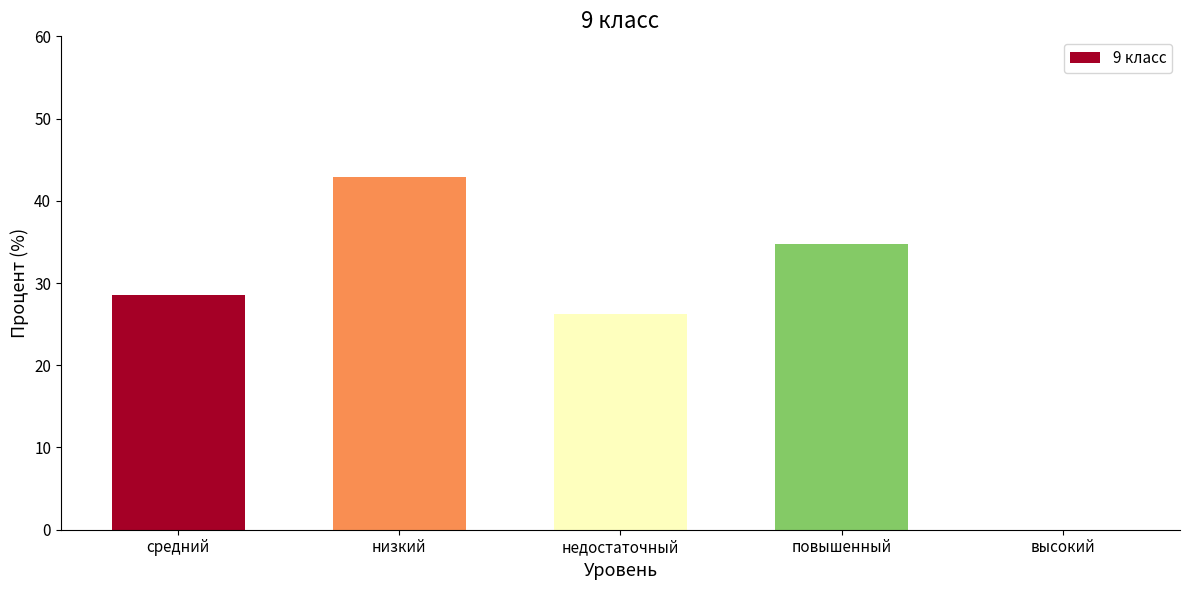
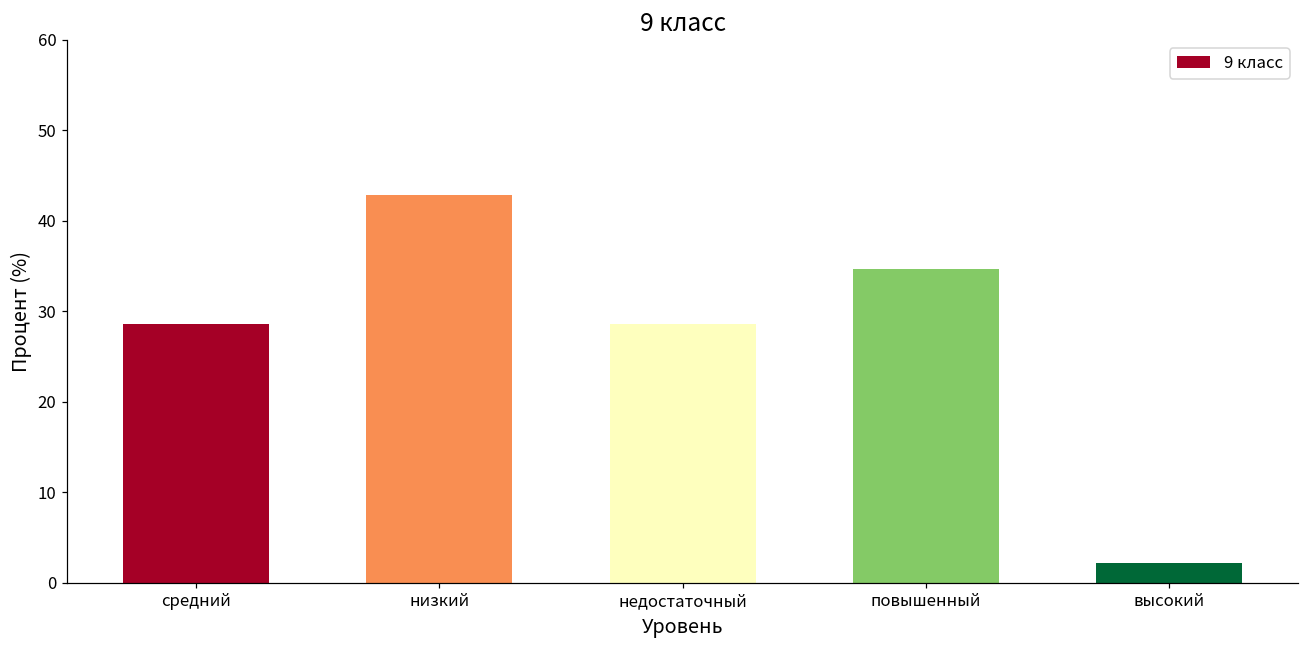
недостаточный: 26 -> 29
высокий: 0 -> 2
